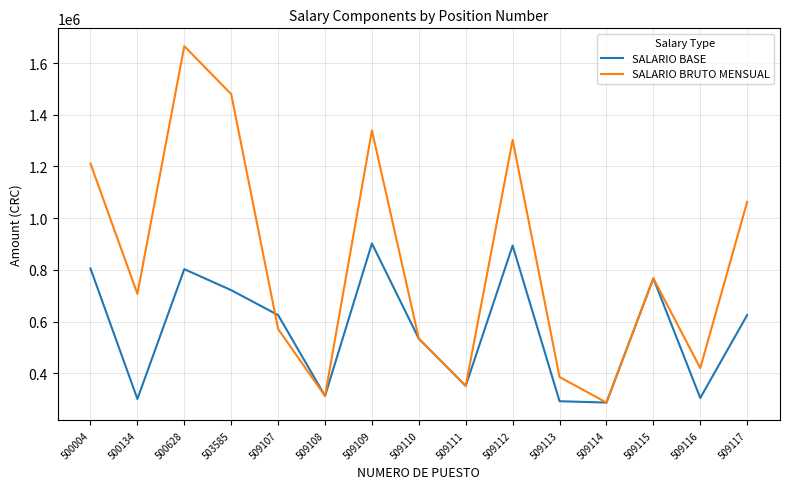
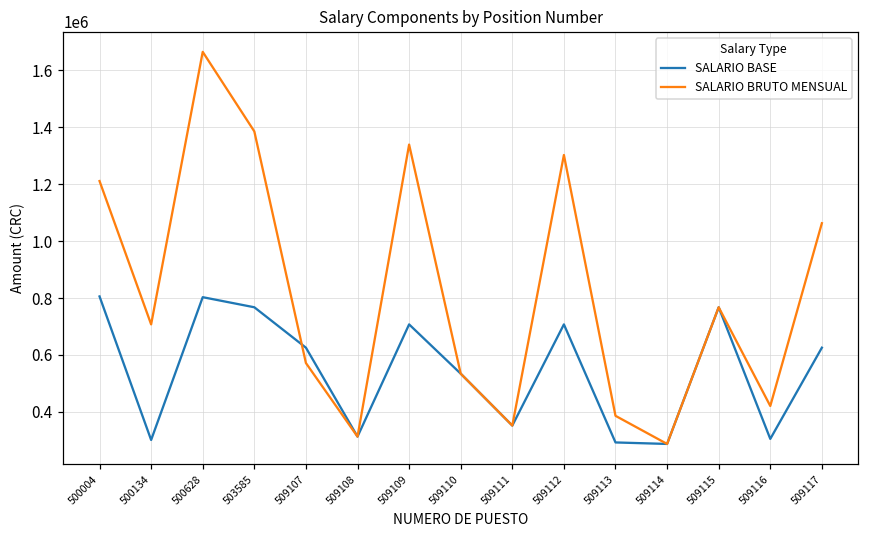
SALARIO BASE, 503585: 720000 -> 770000
SALARIO BRUTO MENSUAL, 503585: 1480000 -> 1390000
SALARIO BASE, 509109: 900000 -> 710000
SALARIO BASE, 509112: 890000 -> 710000
